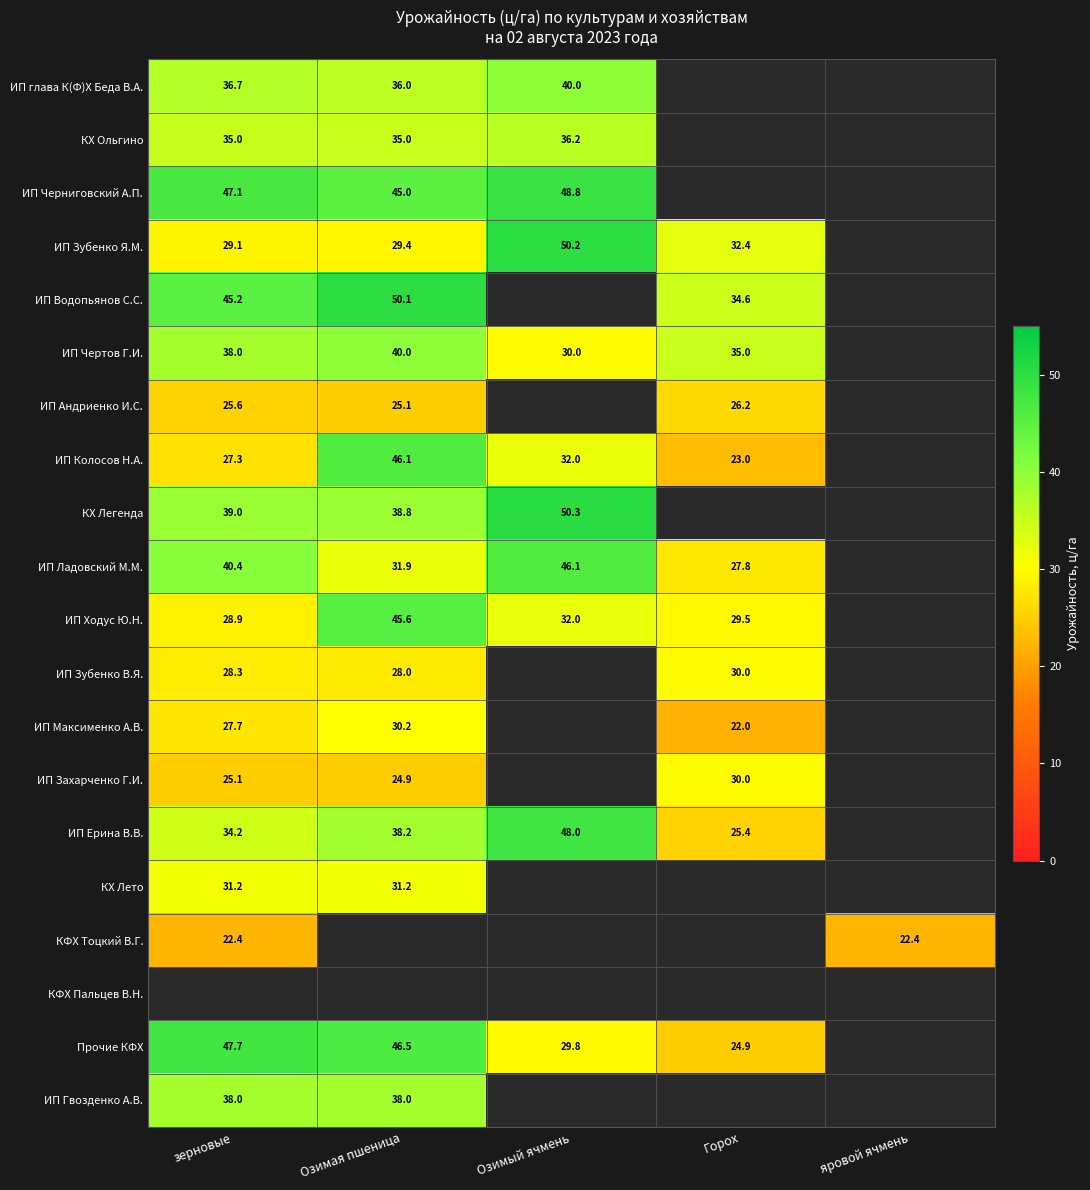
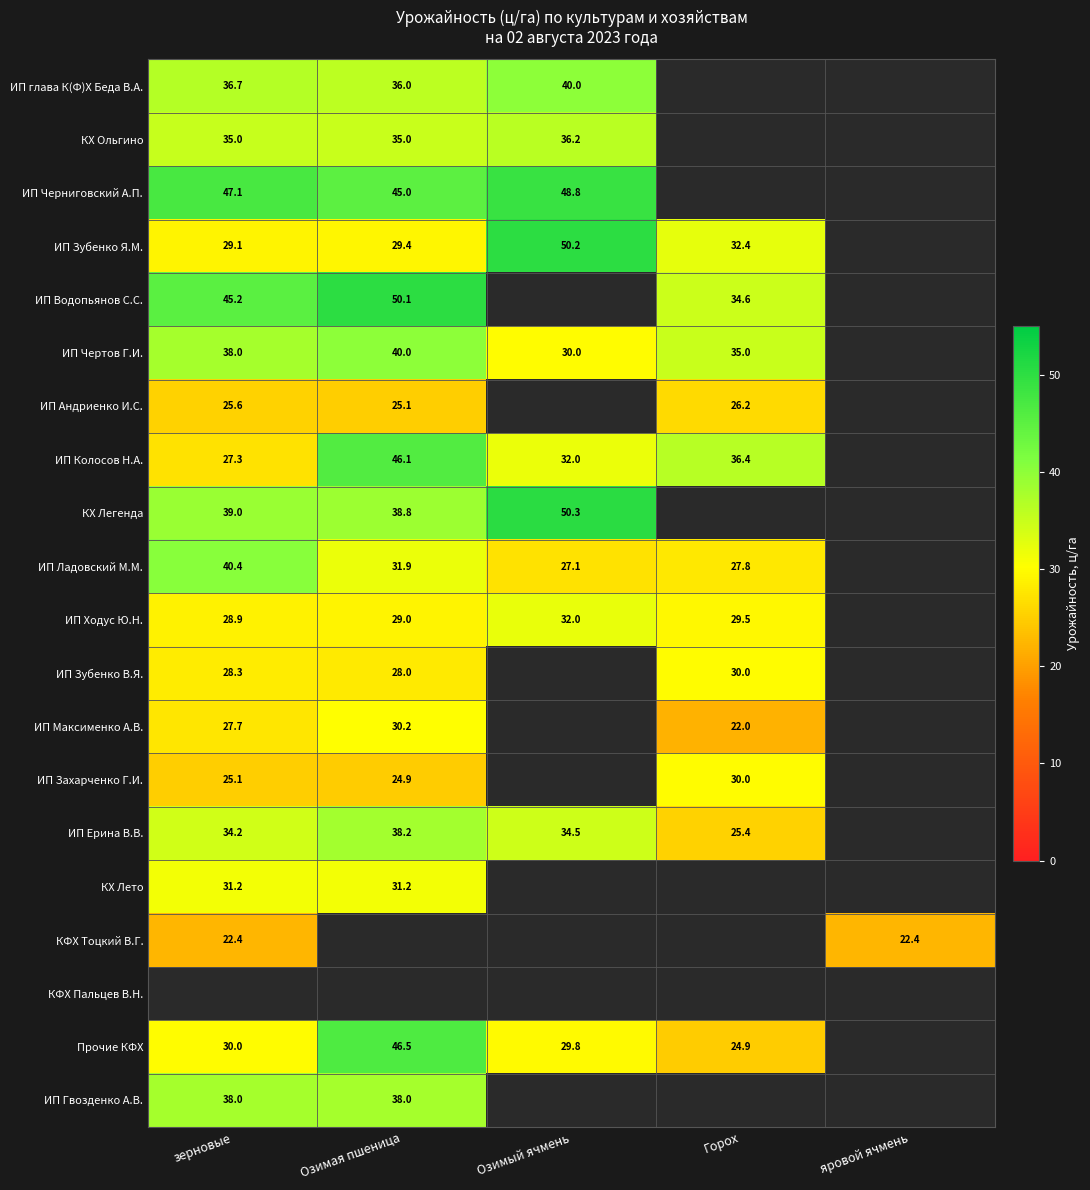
ИП Колосов Н.А., Горох: 23.0 -> 36.4
ИП Ладовский М.М., Озимый ячмень: 46.1 -> 27.1
ИП Ходус Ю.Н., Озимая пшеница: 45.6 -> 29.0
ИП Ерина В.В., Озимый ячмень: 48.0 -> 34.5
Прочие КФХ, зерновые: 47.7 -> 30.0
